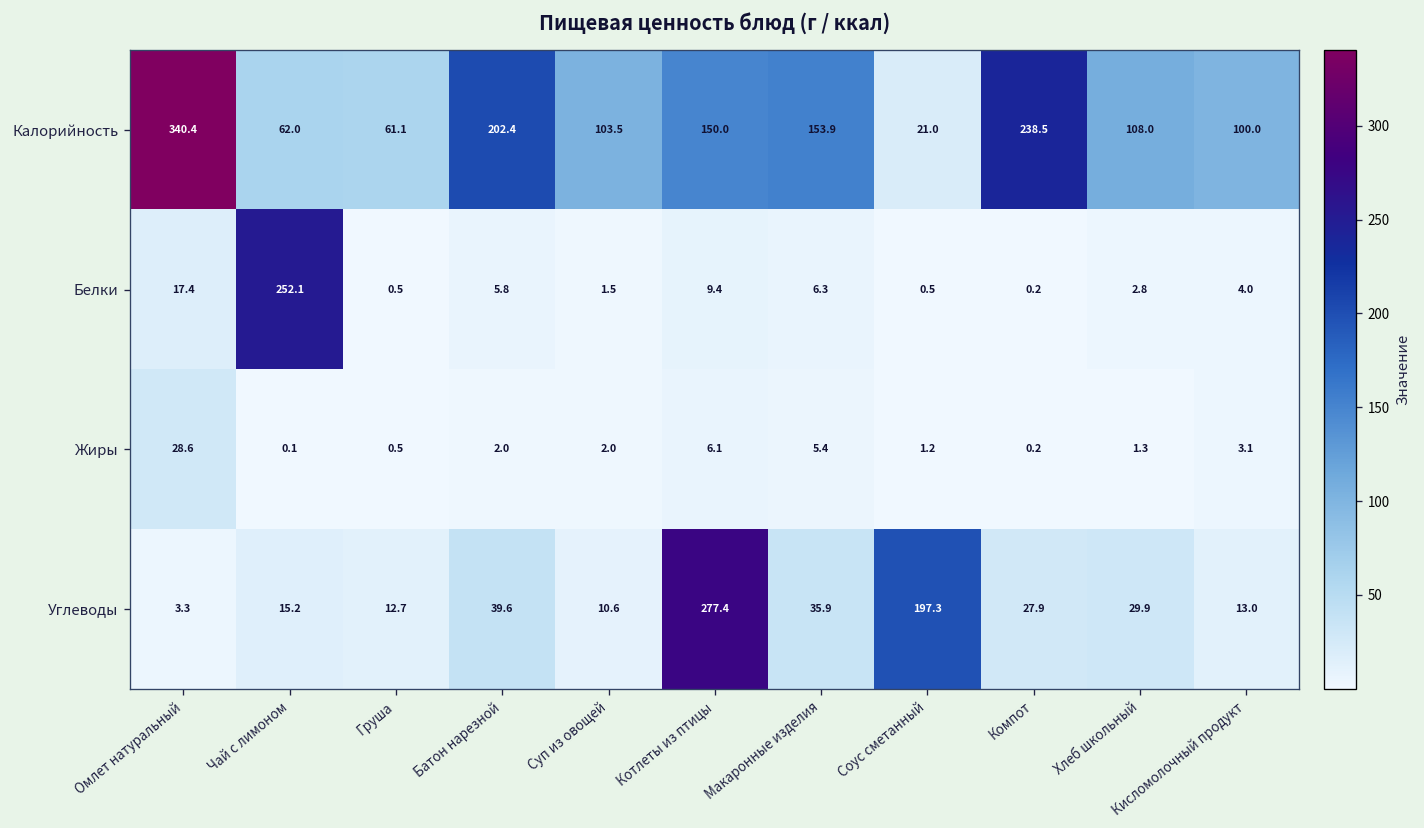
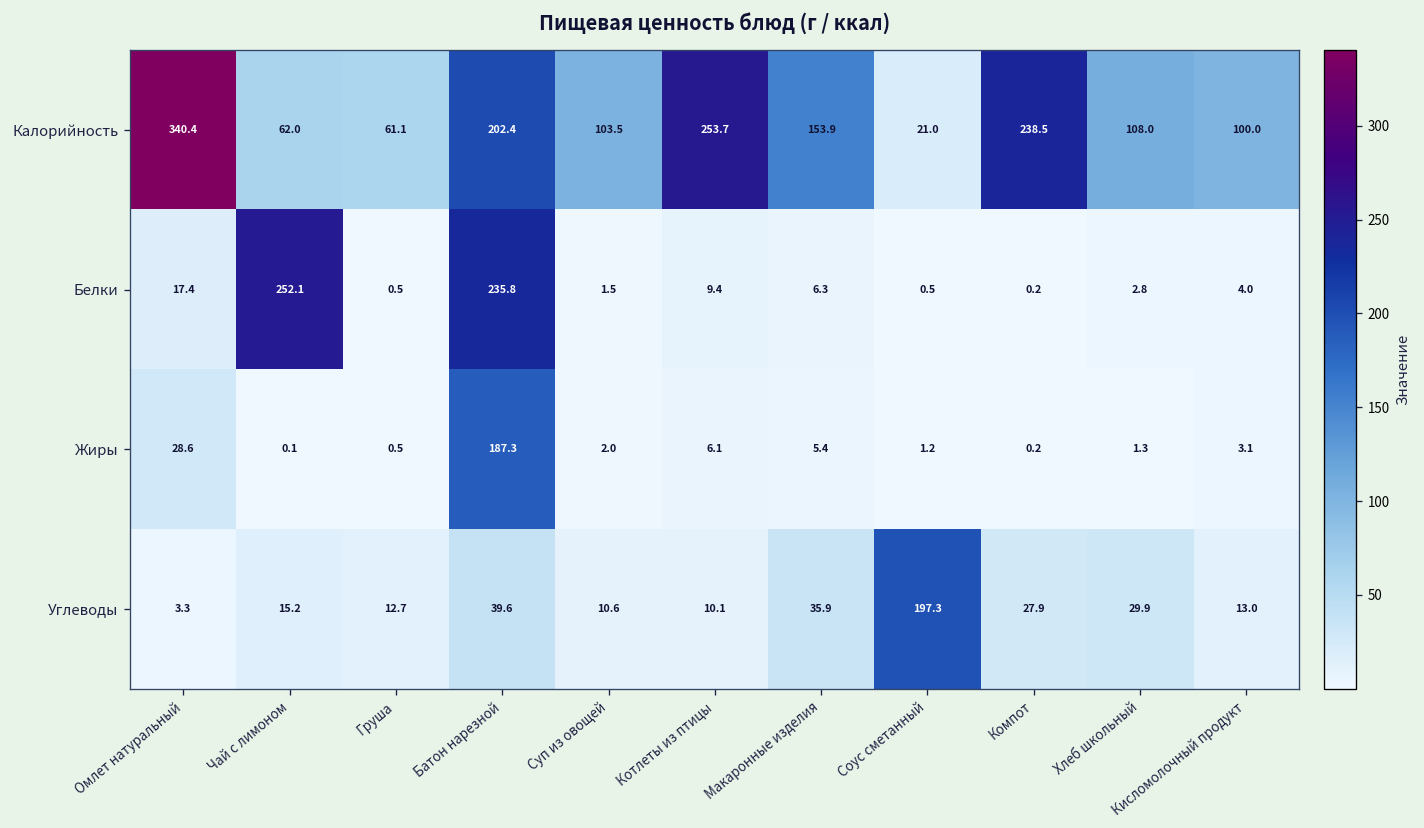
Калорийность, Котлеты из птицы: 150.0 -> 253.7
Белки, Батон нарезной: 5.8 -> 235.8
Жиры, Батон нарезной: 2.0 -> 187.3
Углеводы, Котлеты из птицы: 277.4 -> 10.1
